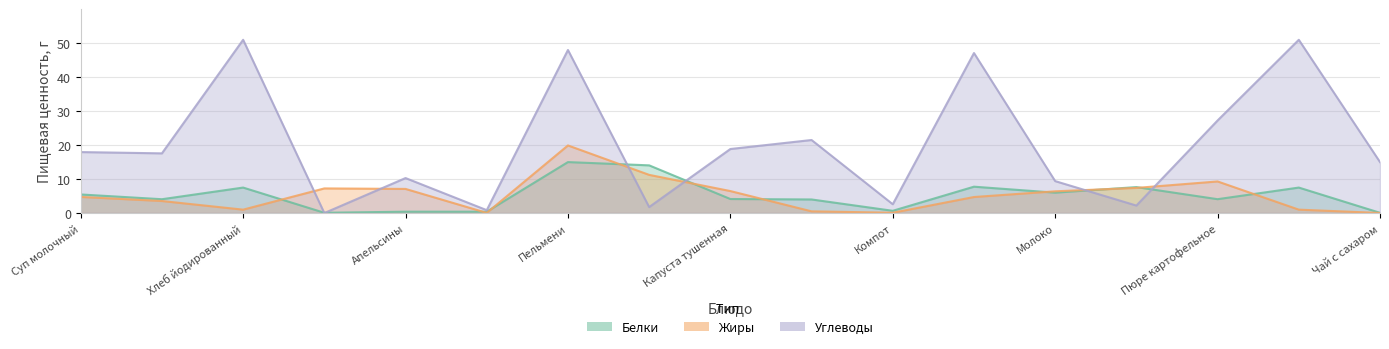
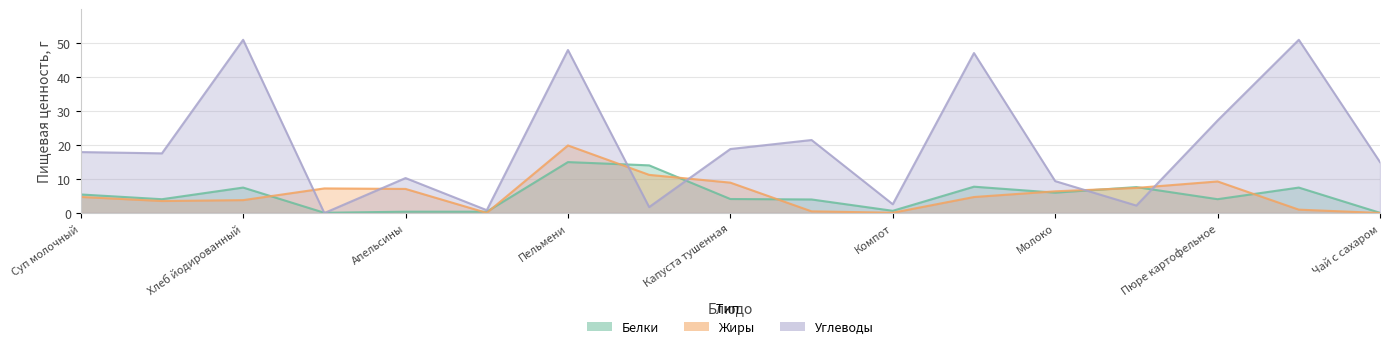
Жиры, Хлеб йодированный: 1 -> 4
Жиры, Капуста тушенная: 6 -> 9
